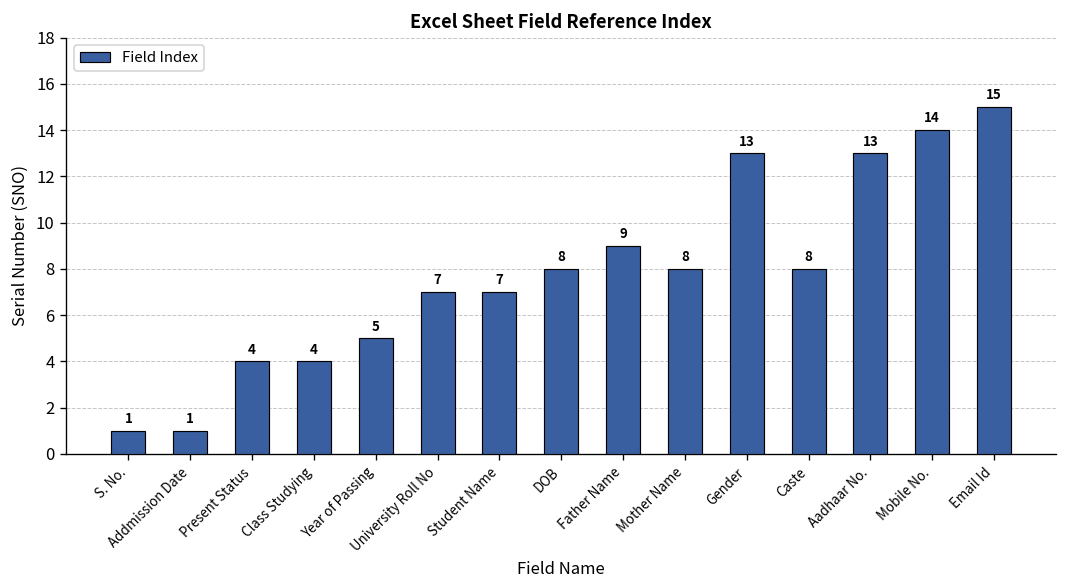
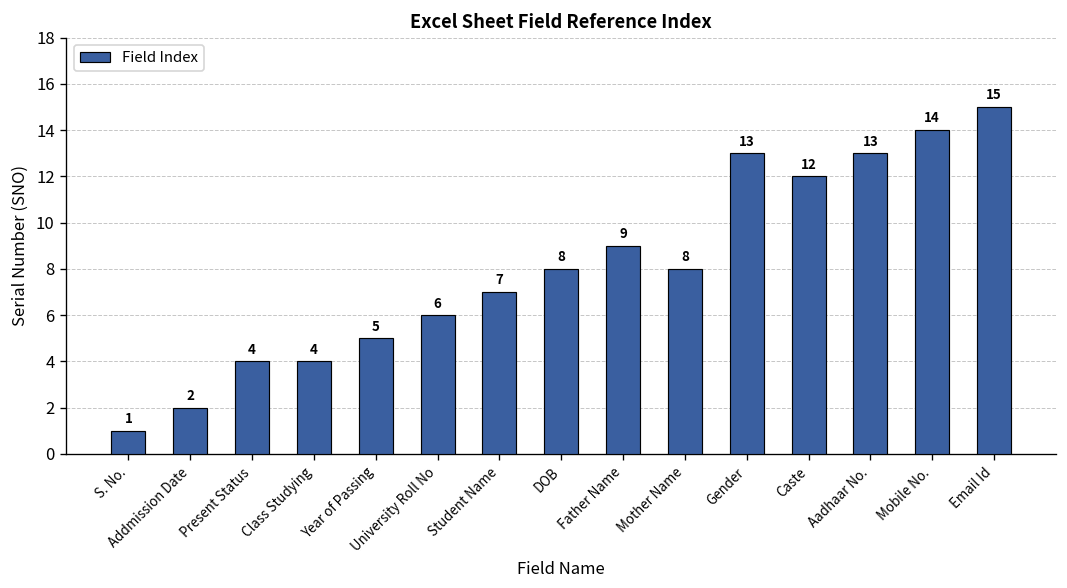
Addmission Date: 1 -> 2
University Roll No: 7 -> 6
Caste: 8 -> 12
